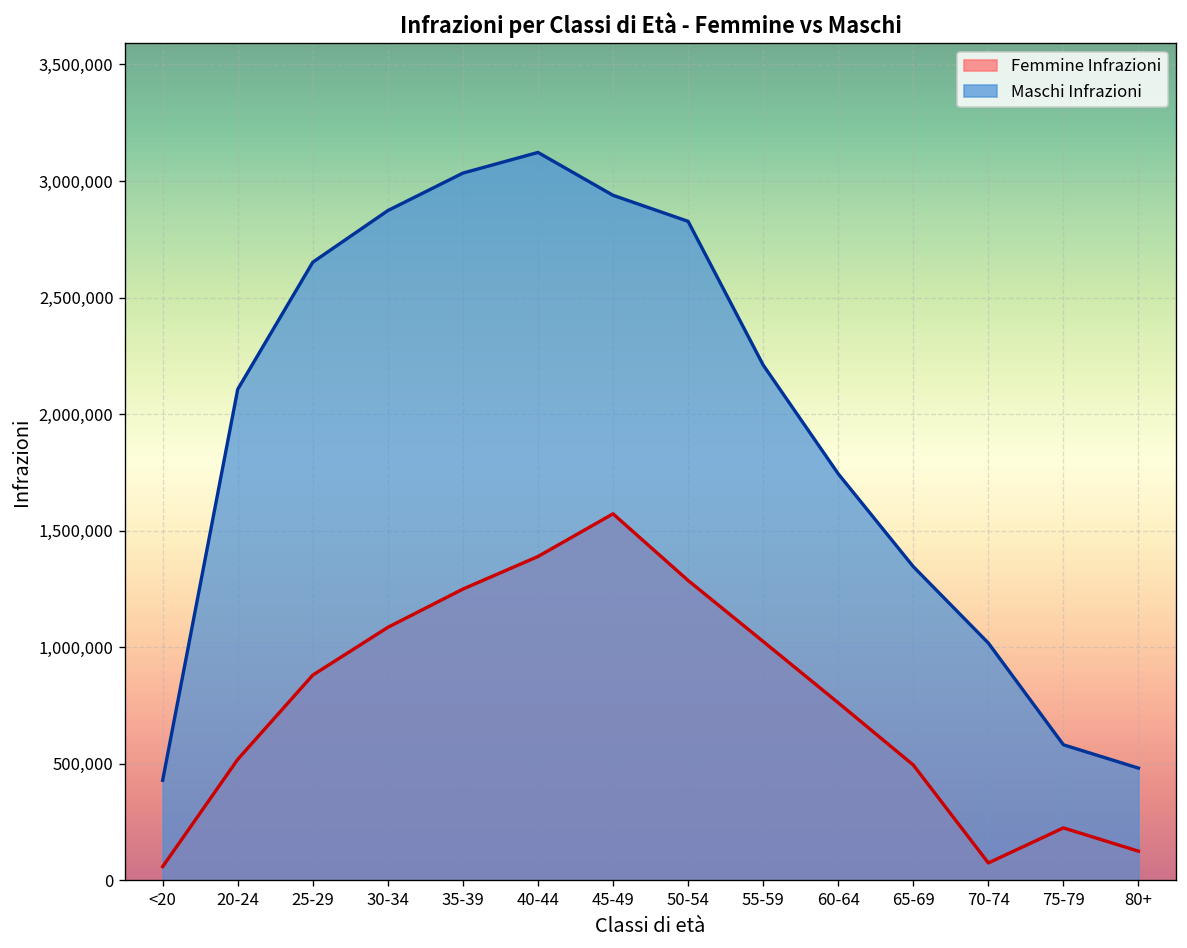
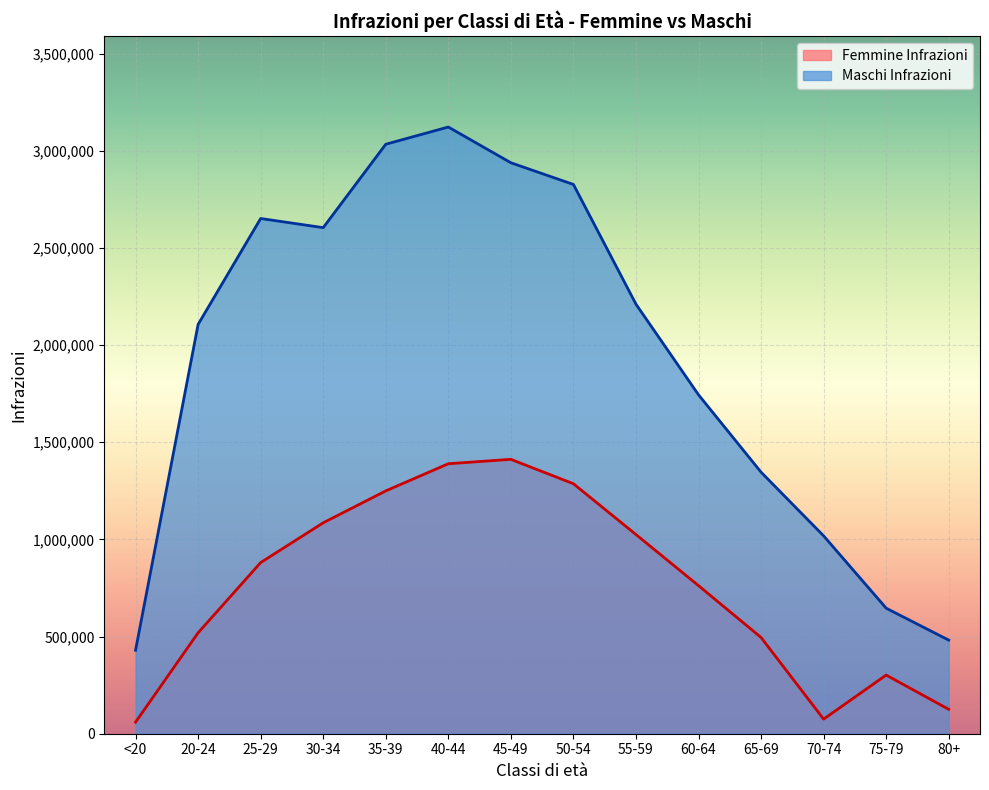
Maschi Infrazioni, 30-34: 2,870,000 -> 2,600,000
Femmine Infrazioni, 45-49: 1,570,000 -> 1,410,000
Femmine Infrazioni, 75-79: 230,000 -> 300,000
Maschi Infrazioni, 75-79: 580,000 -> 650,000
